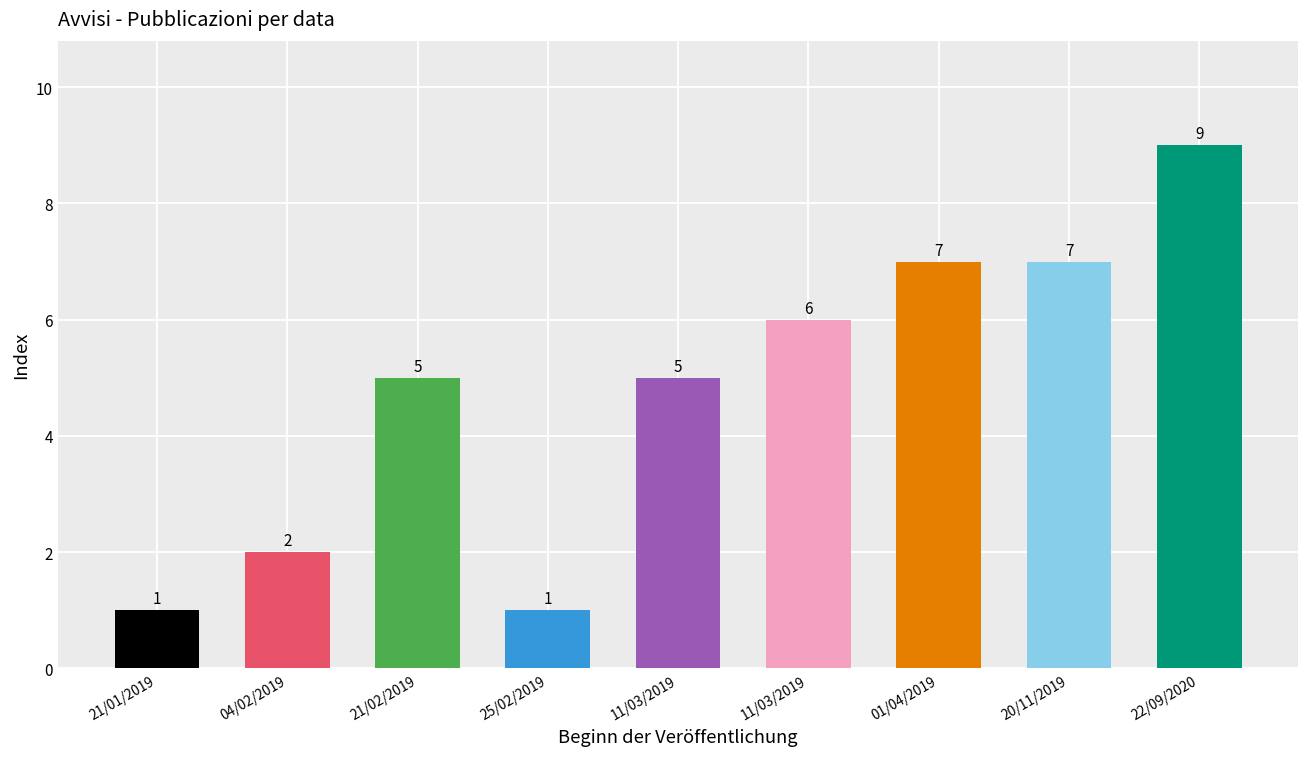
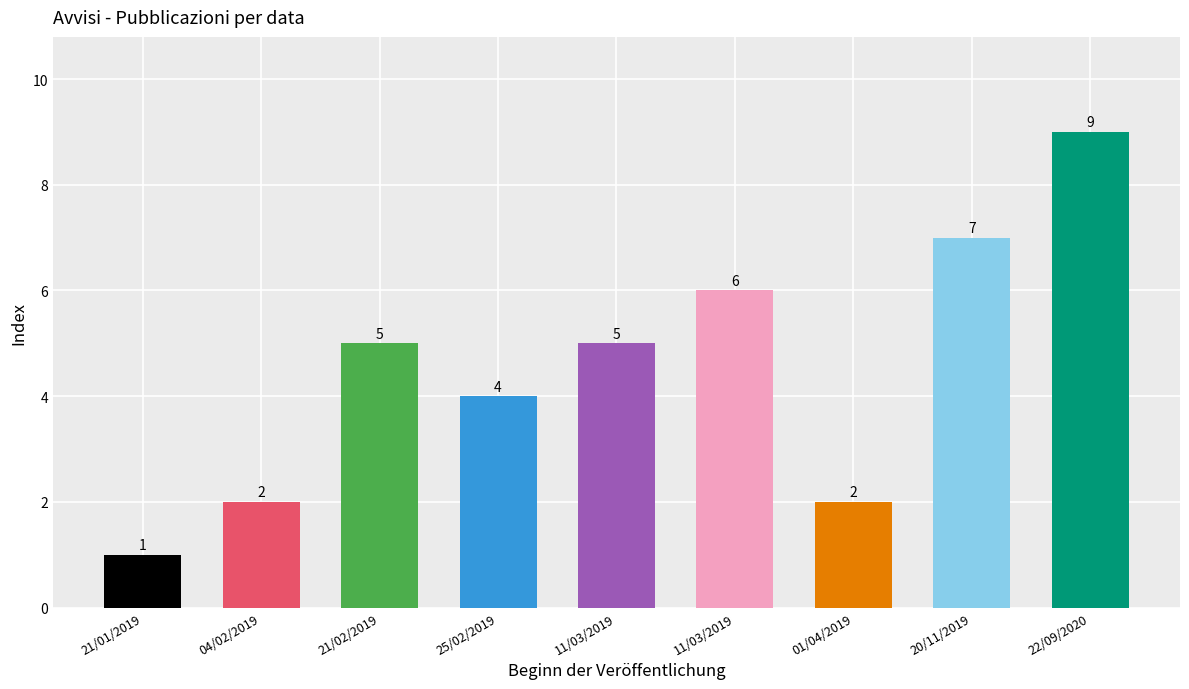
25/02/2019: 1 -> 4
01/04/2019: 7 -> 2
